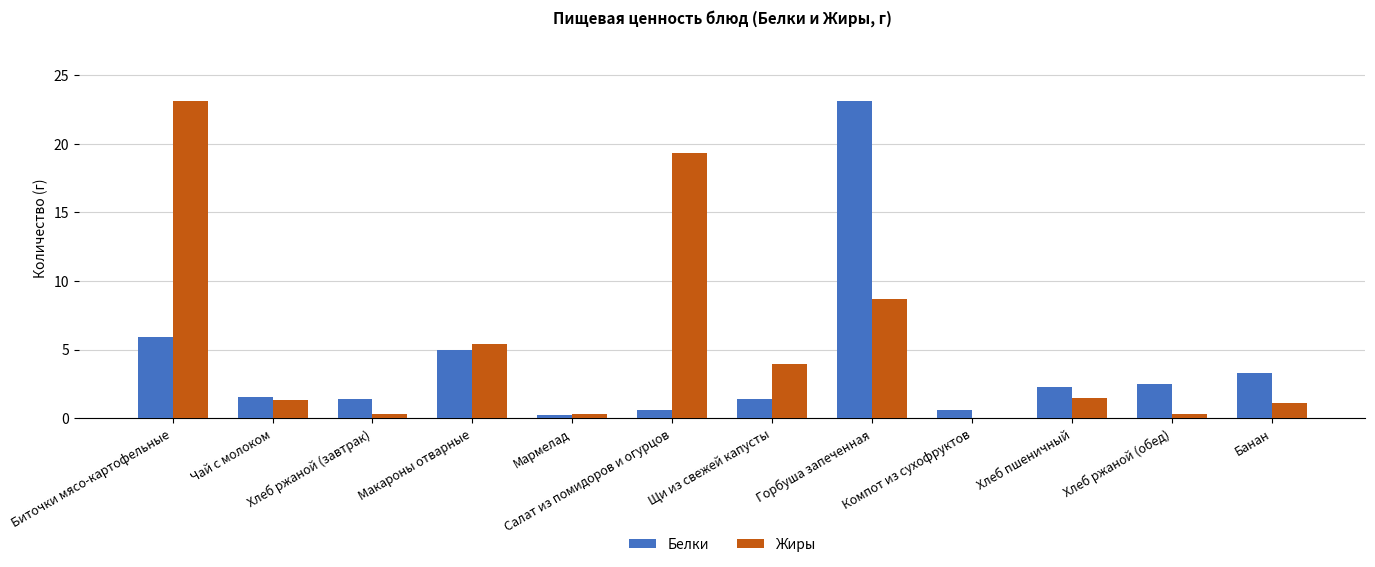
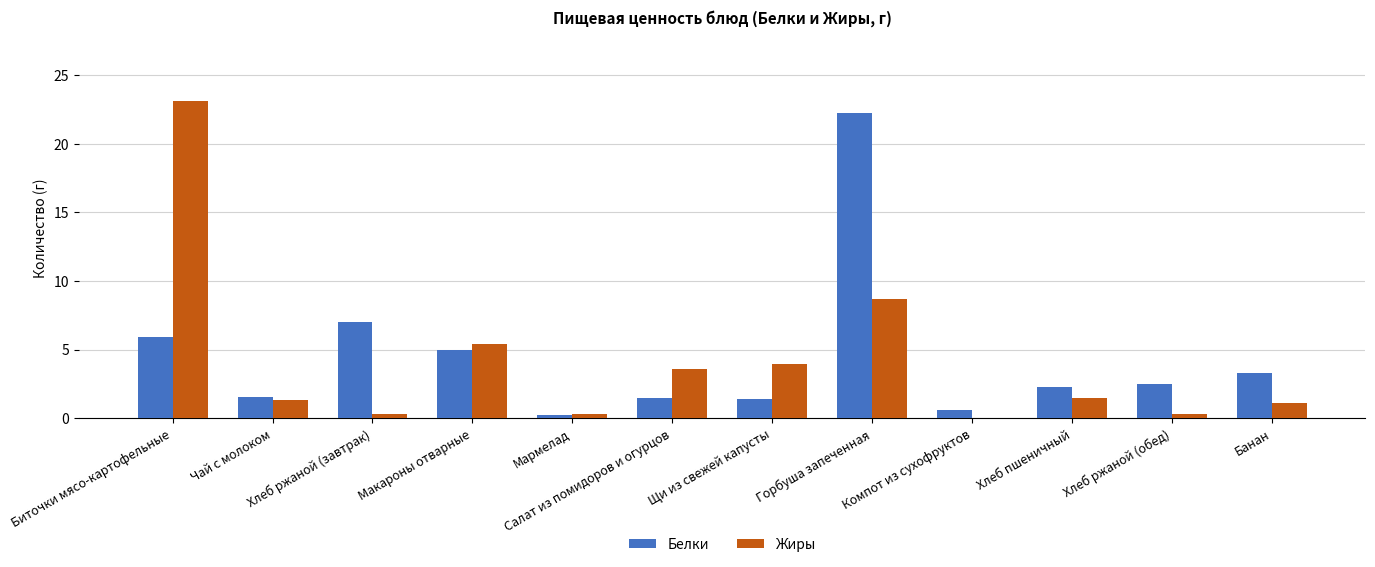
Белки, Хлеб ржаной (завтрак): 1.4 -> 7.0
Белки, Салат из помидоров и огурцов: 0.6 -> 1.5
Жиры, Салат из помидоров и огурцов: 19.3 -> 3.6
Белки, Горбуша запеченная: 23.1 -> 22.2
